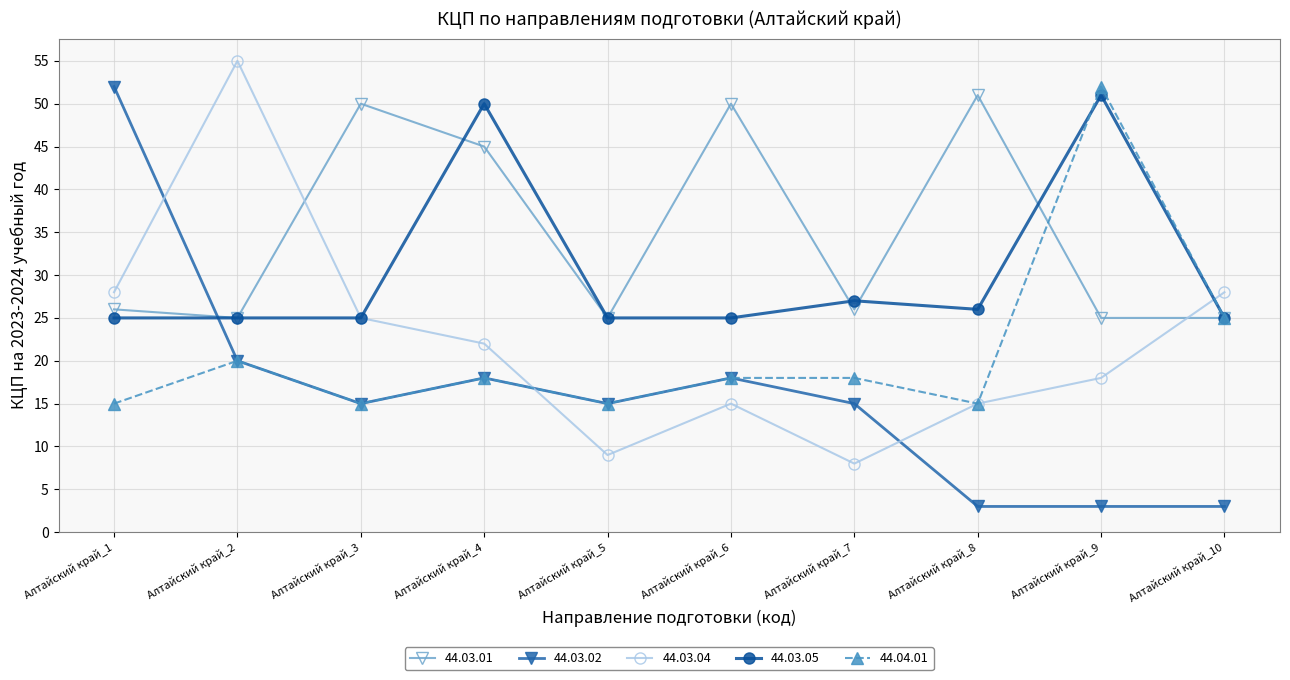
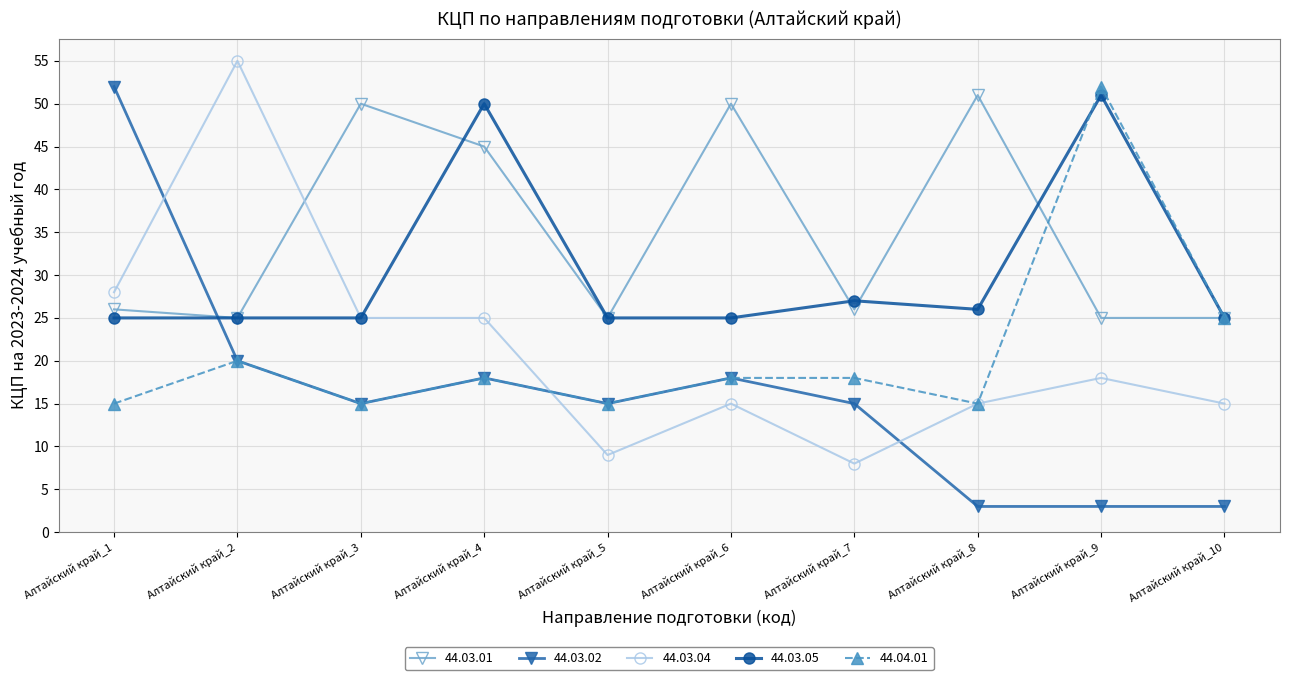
44.03.04, Алтайский край_4: 22 -> 25
44.03.04, Алтайский край_10: 28 -> 15
